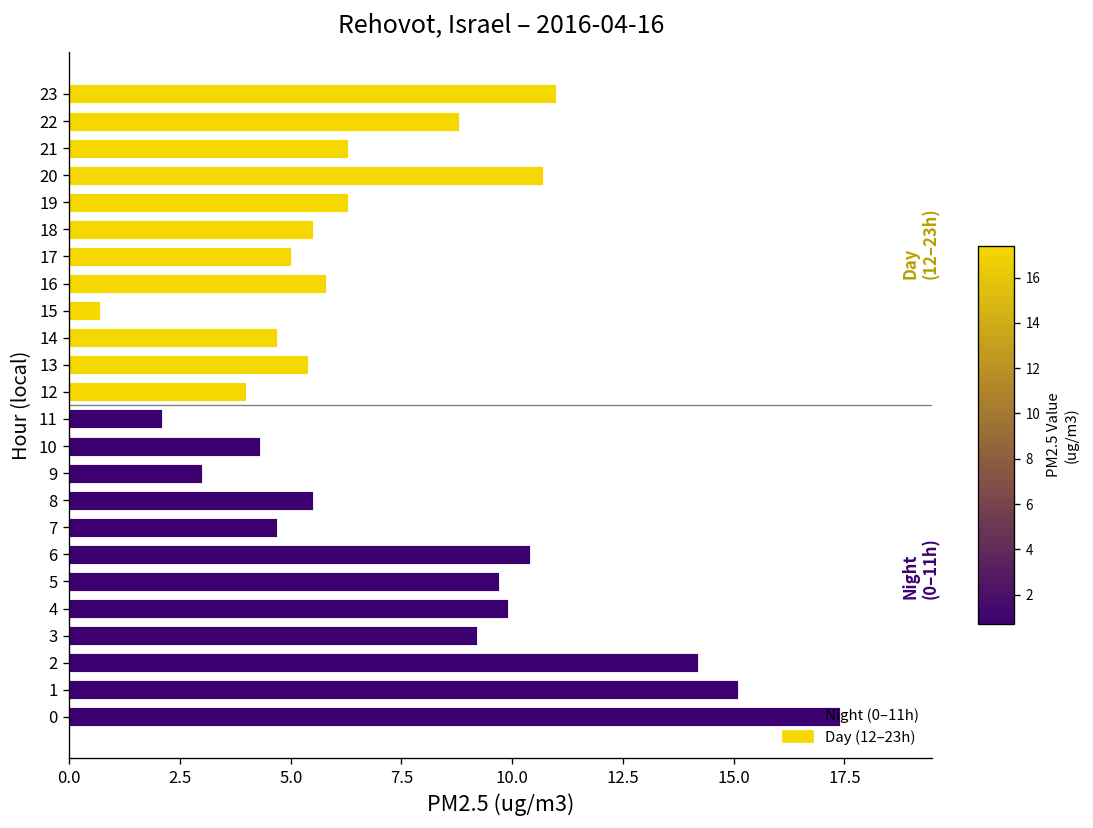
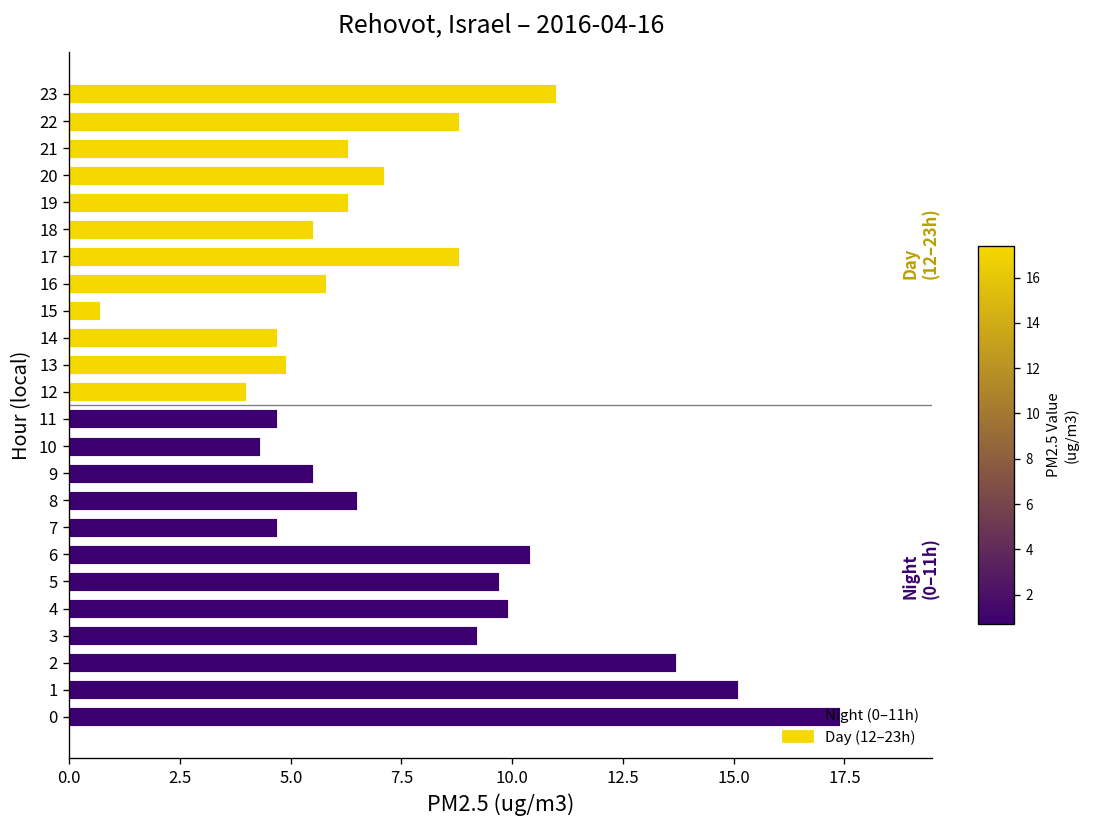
Day (12–23h), 20: 10.7 -> 7.1
Day (12–23h), 17: 5.0 -> 8.8
Day (12–23h), 13: 5.4 -> 4.9
Night (0–11h), 11: 2.1 -> 4.7
Night (0–11h), 9: 3.0 -> 5.5
Night (0–11h), 8: 5.5 -> 6.5
Night (0–11h), 2: 14.2 -> 13.7
